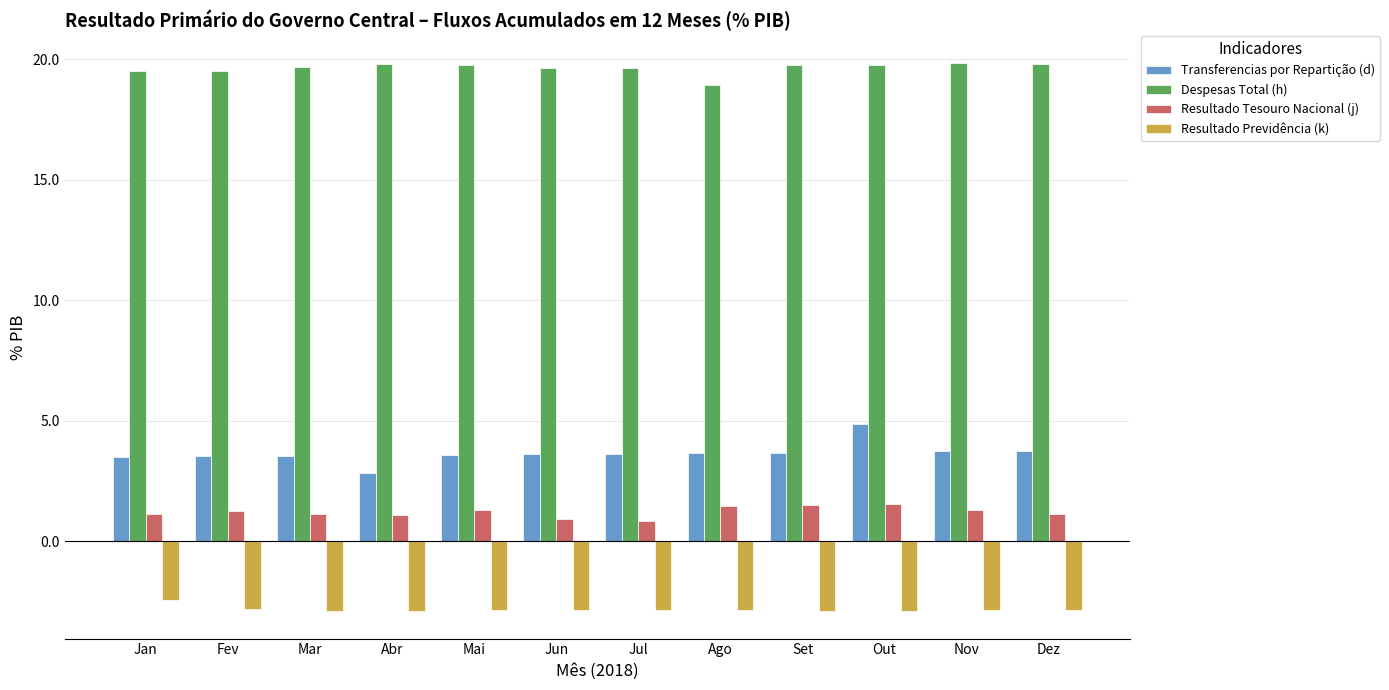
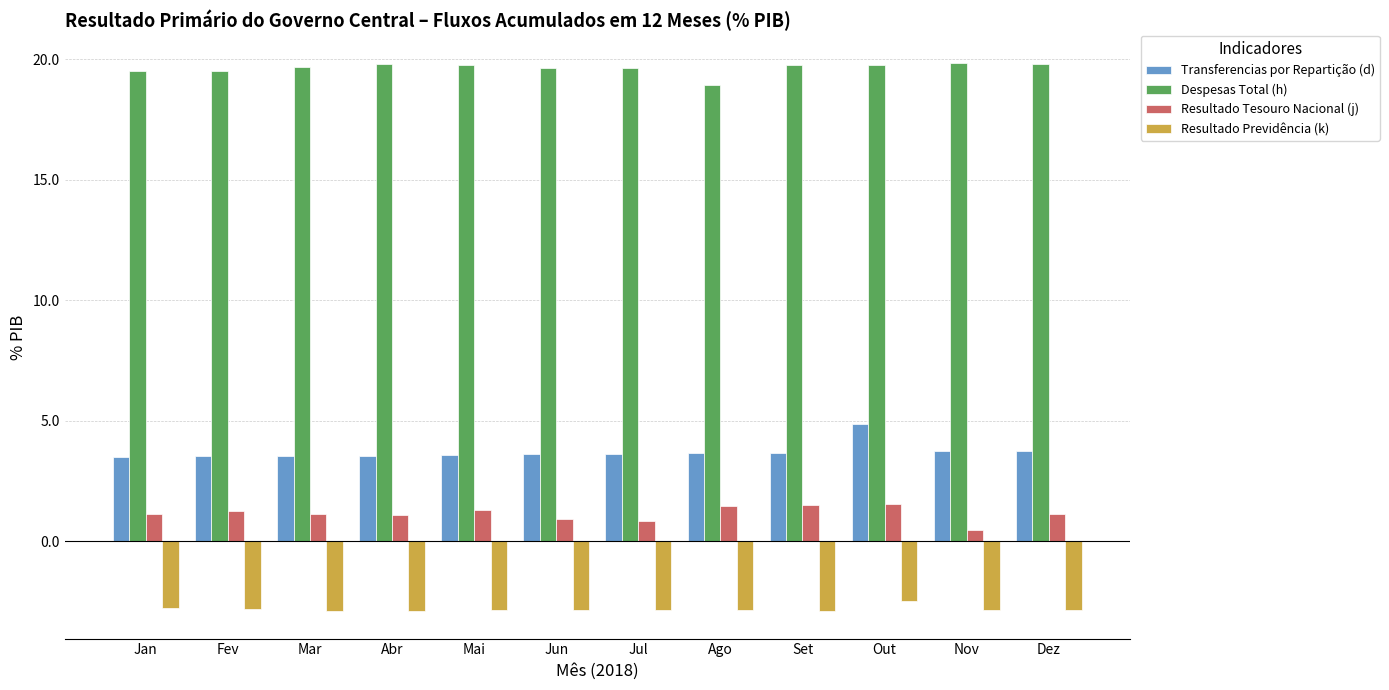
Resultado Previdência (k), Jan: -2.5 -> -2.8
Transferencias por Repartição (d), Abr: 2.8 -> 3.5
Resultado Previdência (k), Out: -2.9 -> -2.5
Resultado Tesouro Nacional (j), Nov: 1.3 -> 0.5
